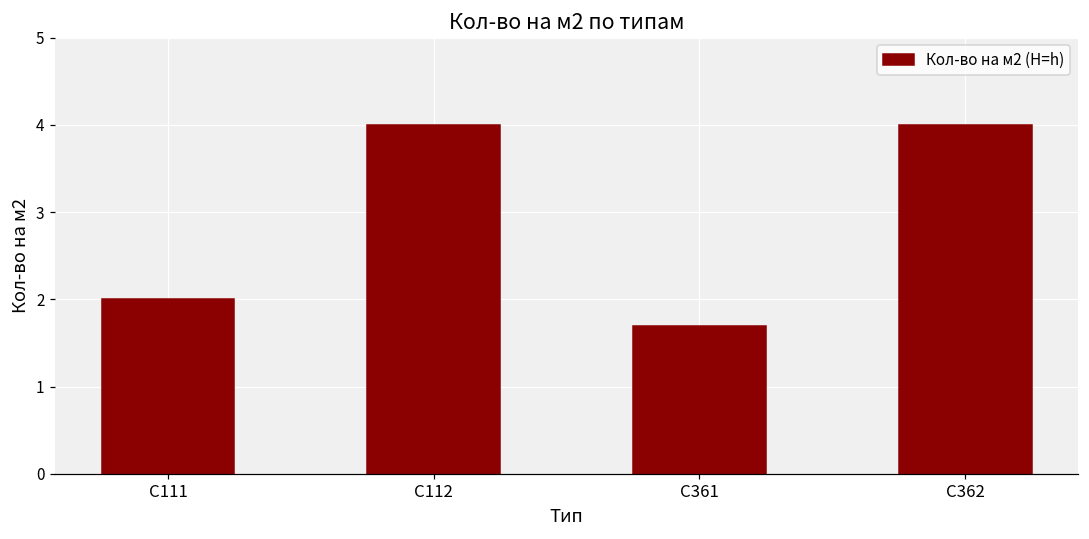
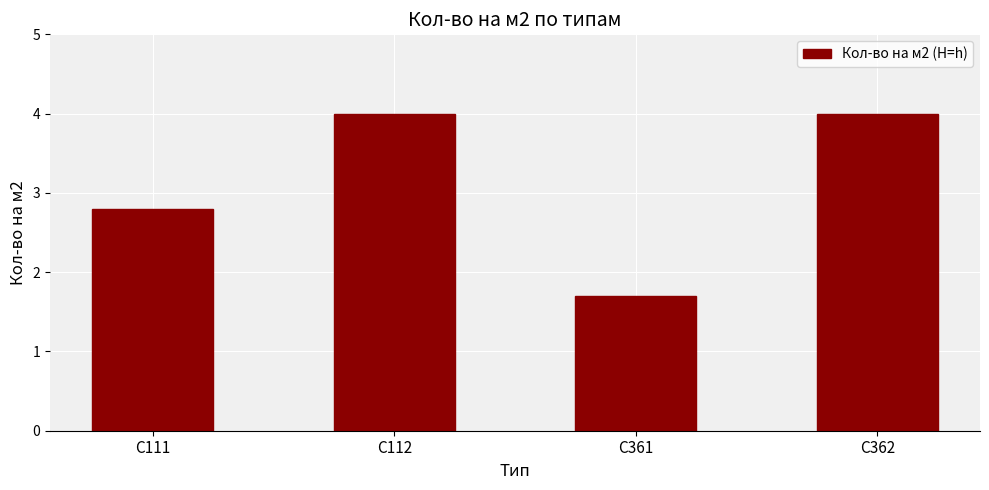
C111: 2.0 -> 2.8
